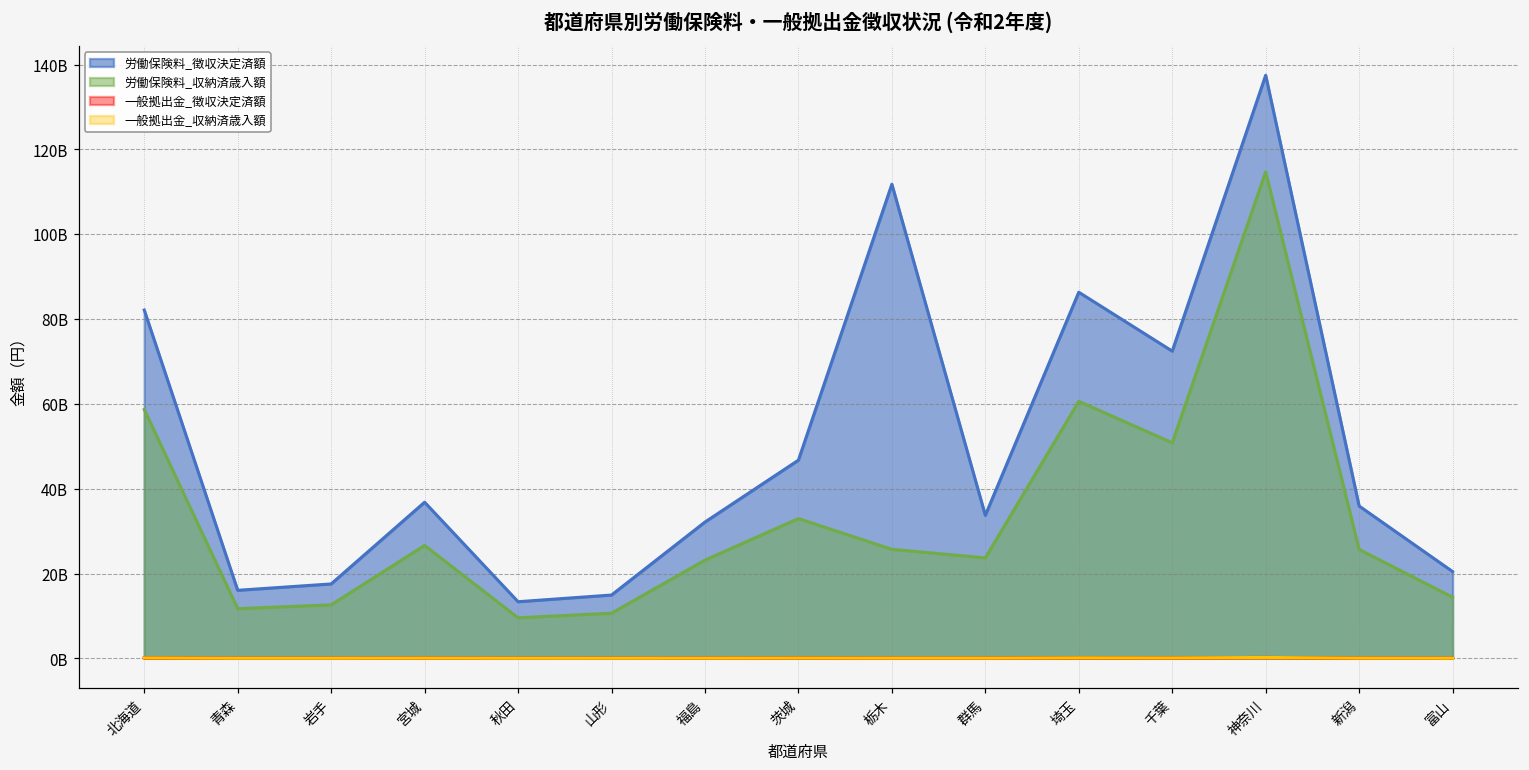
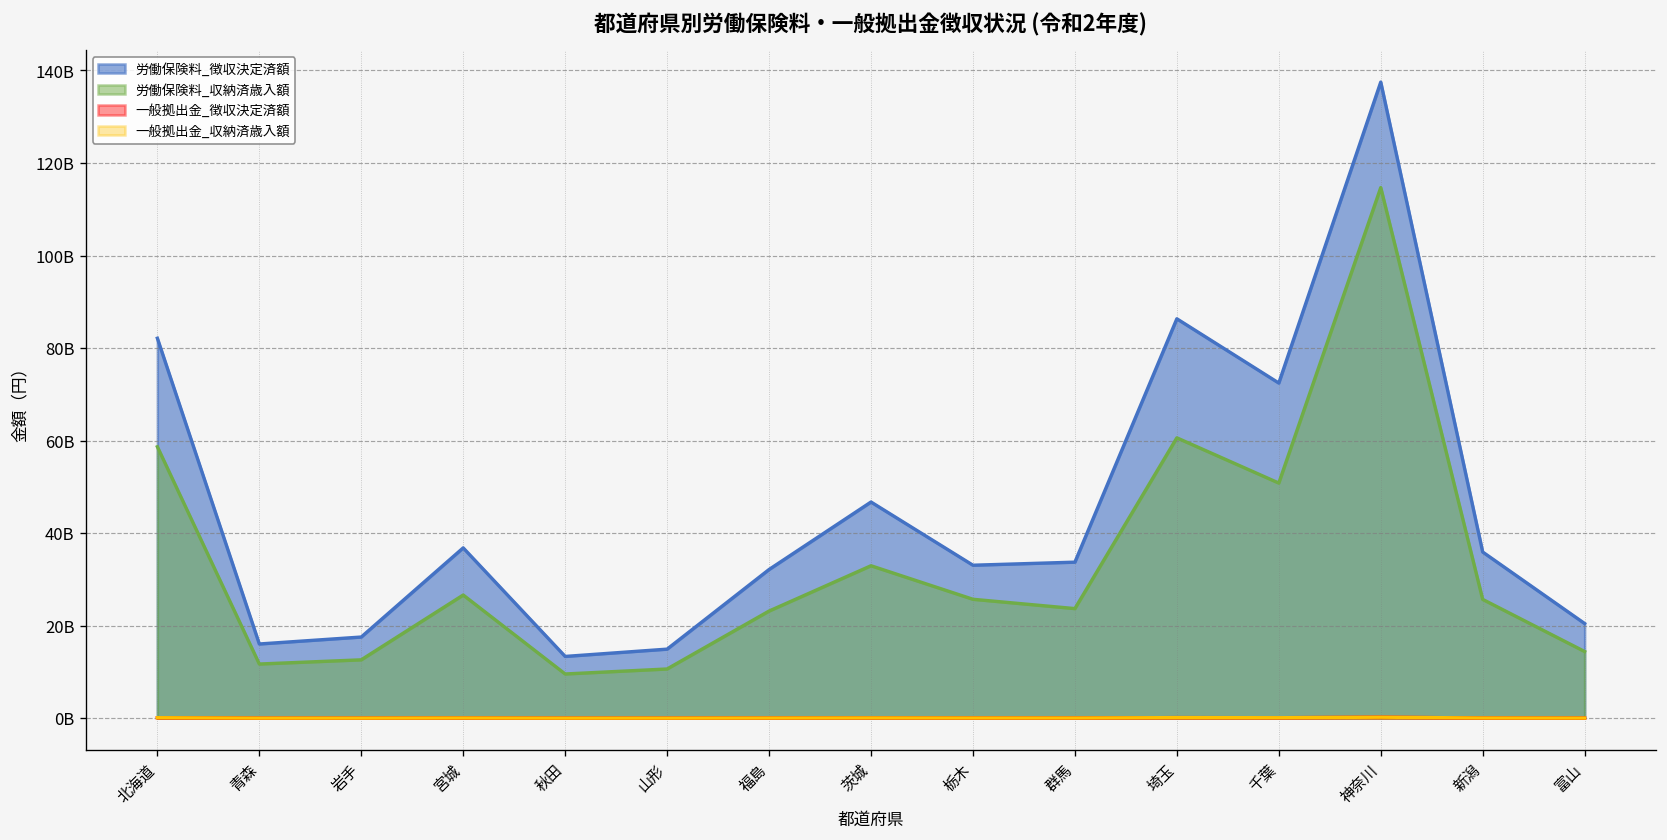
労働保険料_徴収決定済額, 栃木: 112000000000 -> 33000000000
